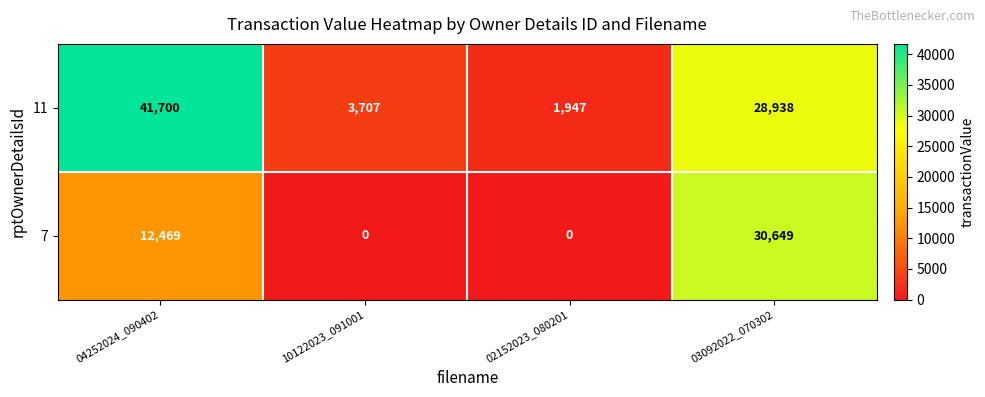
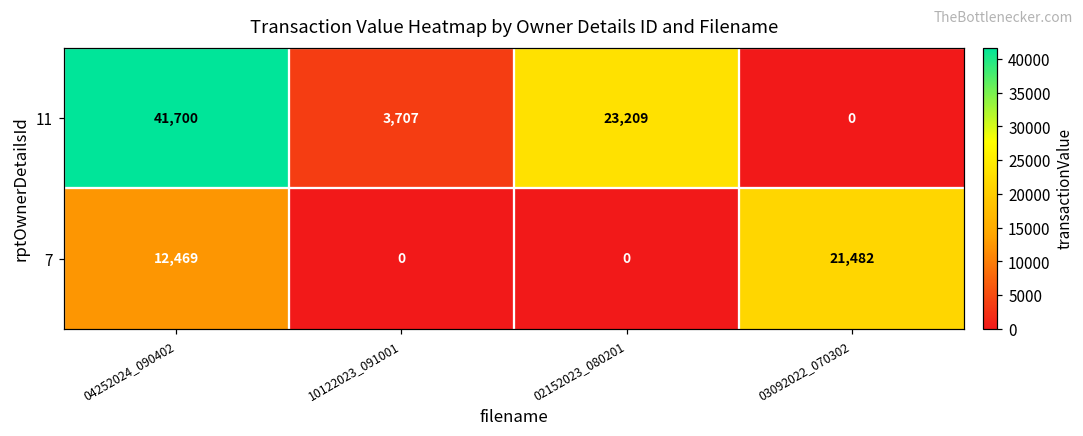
11, 02152023_080201: 1,947 -> 23,209
11, 03092022_070302: 28,938 -> 0
7, 03092022_070302: 30,649 -> 21,482
